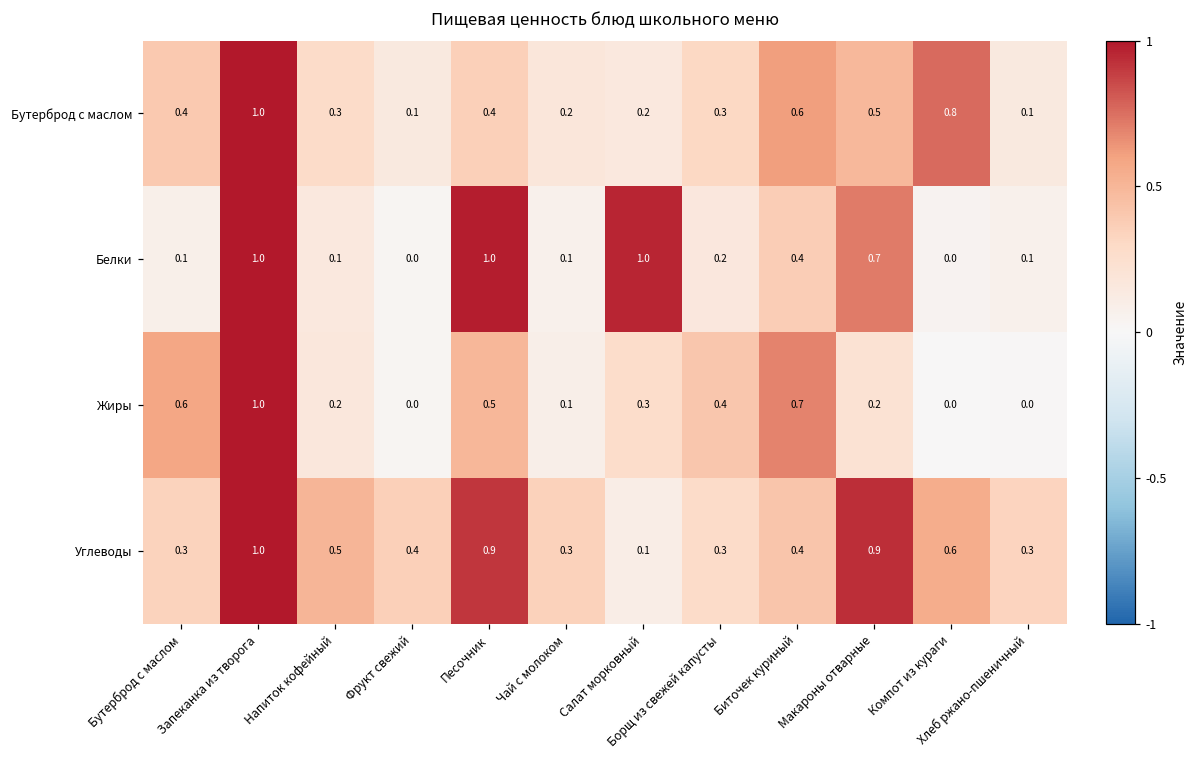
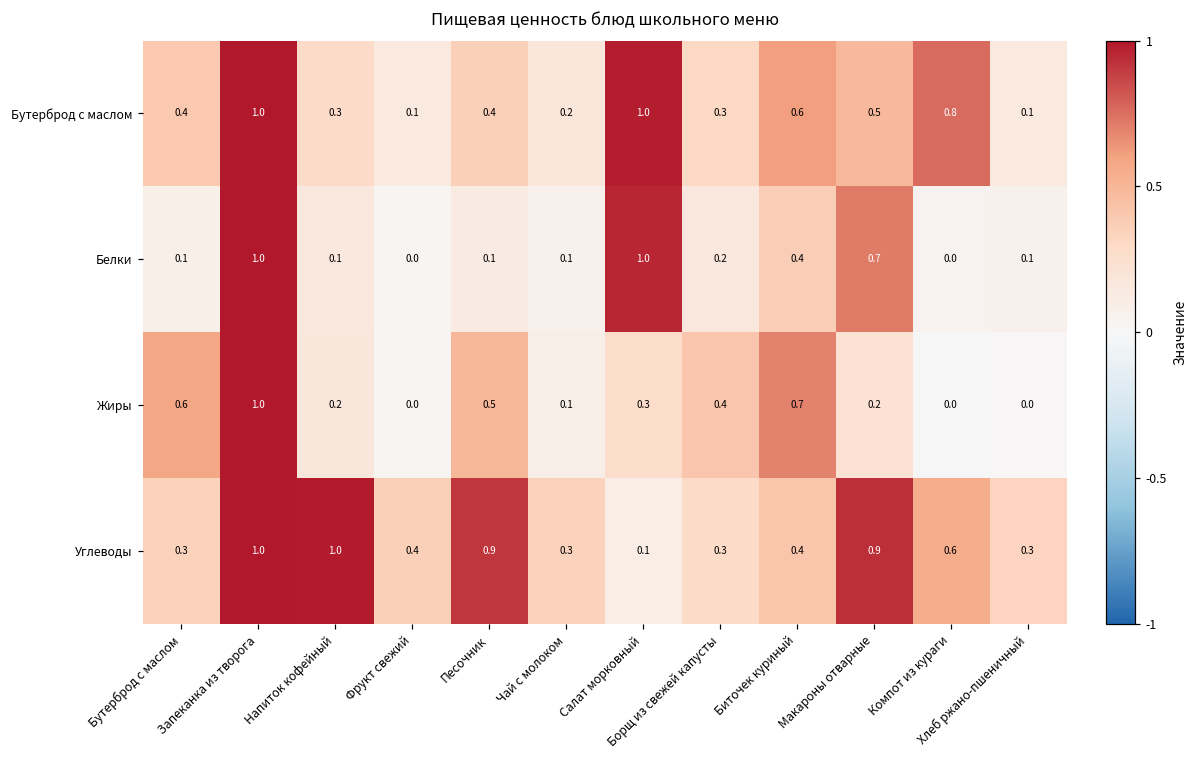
Бутерброд с маслом, Салат морковный: 0.2 -> 1.0
Белки, Песочник: 1.0 -> 0.1
Углеводы, Напиток кофейный: 0.5 -> 1.0
